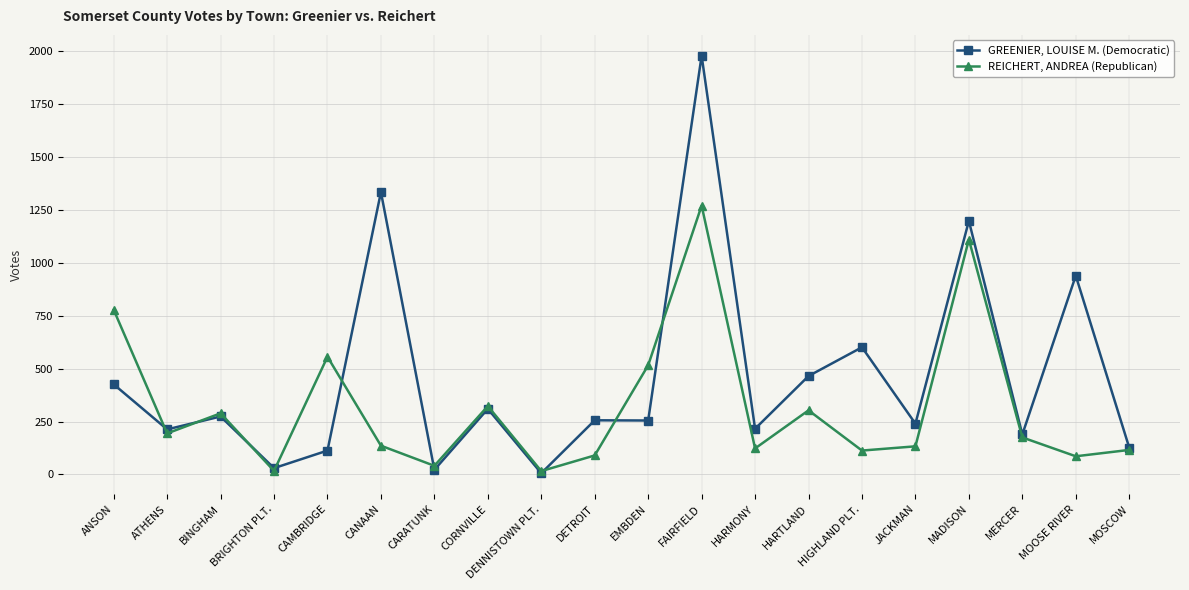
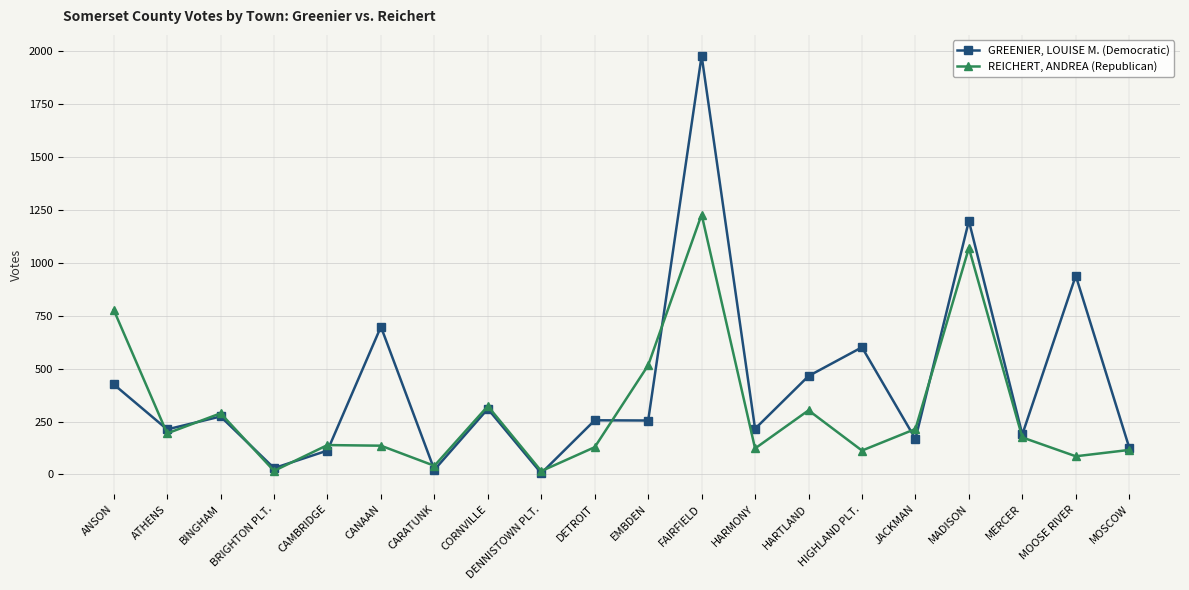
REICHERT, ANDREA (Republican), CAMBRIDGE: 560 -> 140
GREENIER, LOUISE M. (Democratic), CANAAN: 1330 -> 700
REICHERT, ANDREA (Republican), DETROIT: 90 -> 130
REICHERT, ANDREA (Republican), FAIRFIELD: 1270 -> 1230
GREENIER, LOUISE M. (Democratic), JACKMAN: 240 -> 170
REICHERT, ANDREA (Republican), JACKMAN: 130 -> 220
REICHERT, ANDREA (Republican), MADISON: 1110 -> 1070
